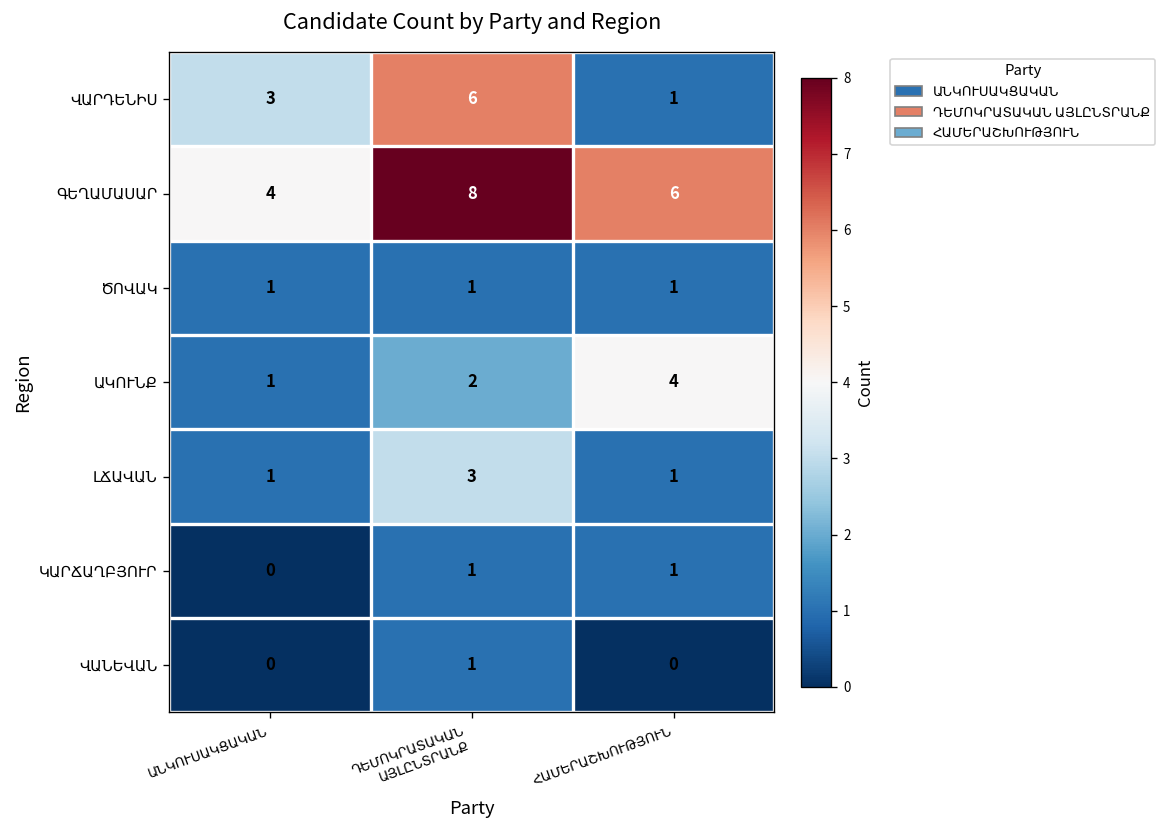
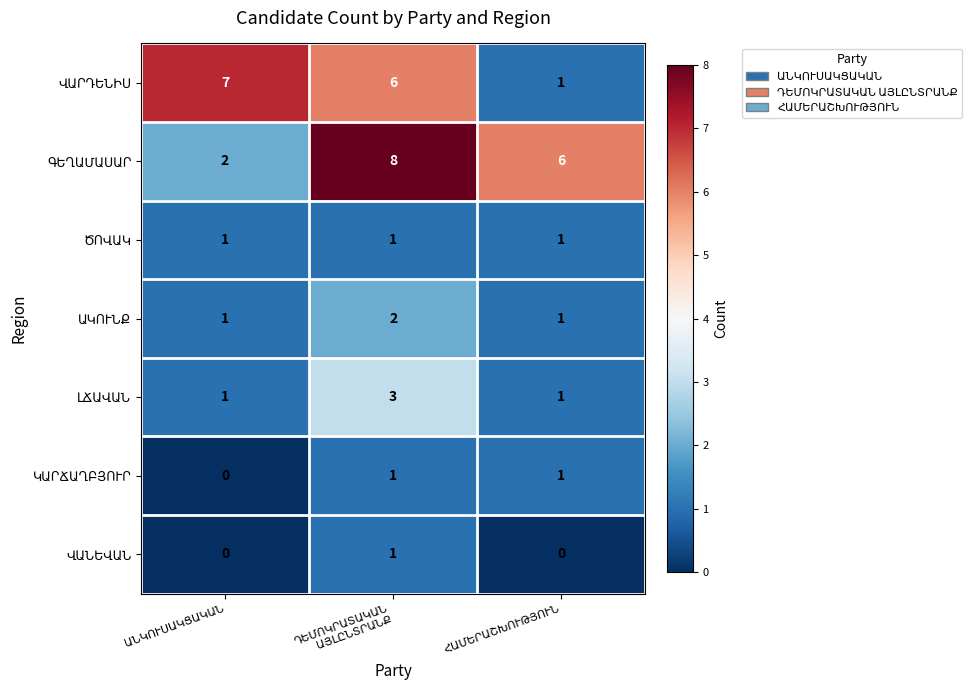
ՎԱՐԴԵՆԻՍ, ԱՆԿՈՒՍԱԿՑԱԿԱՆ: 3 -> 7
ԳԵՂԱՄԱՍԱՐ, ԱՆԿՈՒՍԱԿՑԱԿԱՆ: 4 -> 2
ԱԿՈՒՆՔ, ՀԱՄԵՐԱՇԽՈՒԹՅՈՒՆ: 4 -> 1
